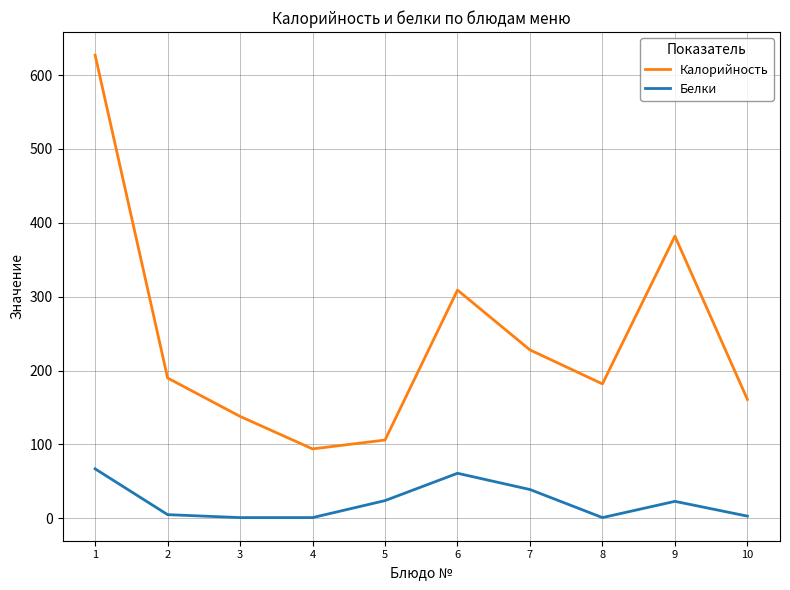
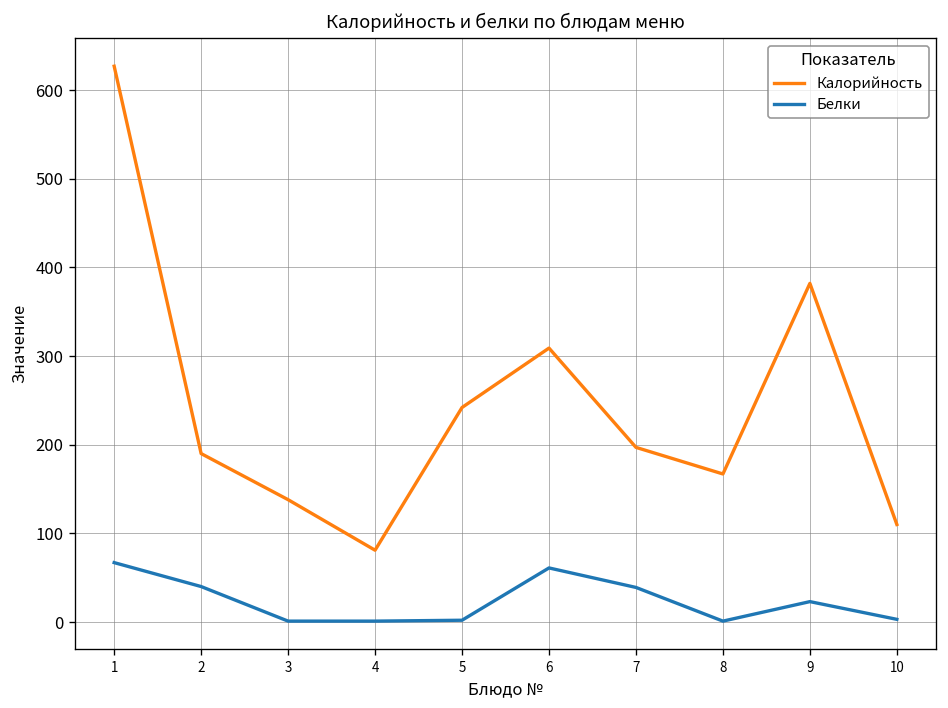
Белки, 2: 10 -> 40
Калорийность, 4: 90 -> 80
Калорийность, 5: 110 -> 240
Белки, 5: 20 -> 0
Калорийность, 7: 230 -> 200
Калорийность, 8: 180 -> 170
Калорийность, 10: 160 -> 110
